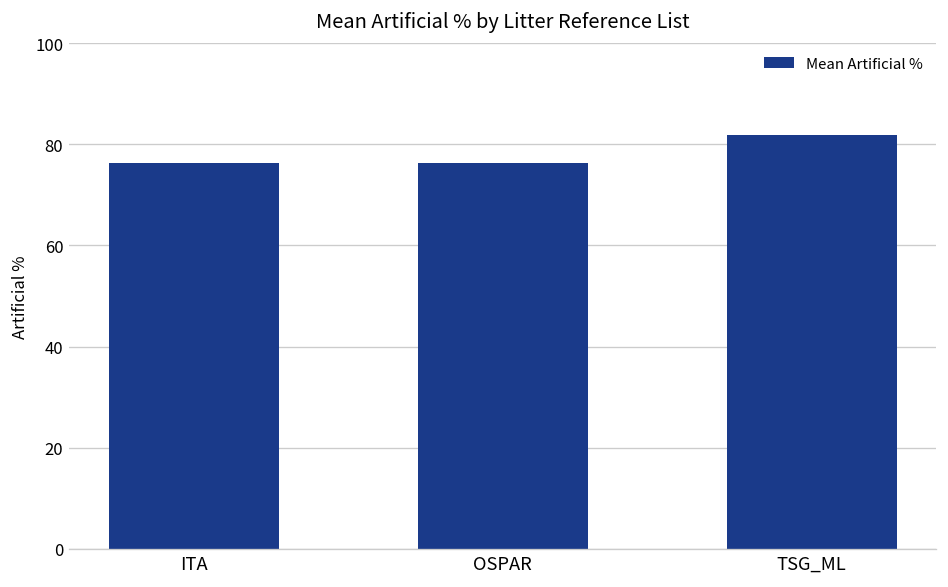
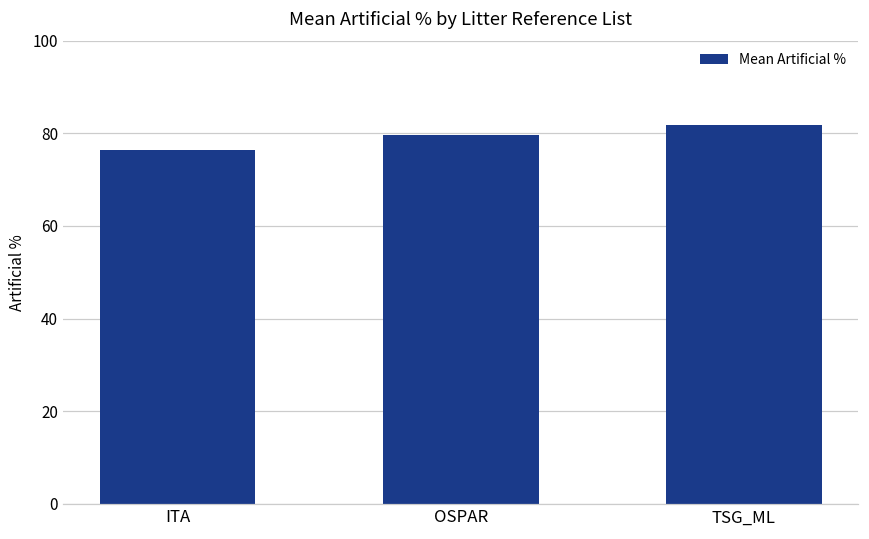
OSPAR: 76 -> 80
